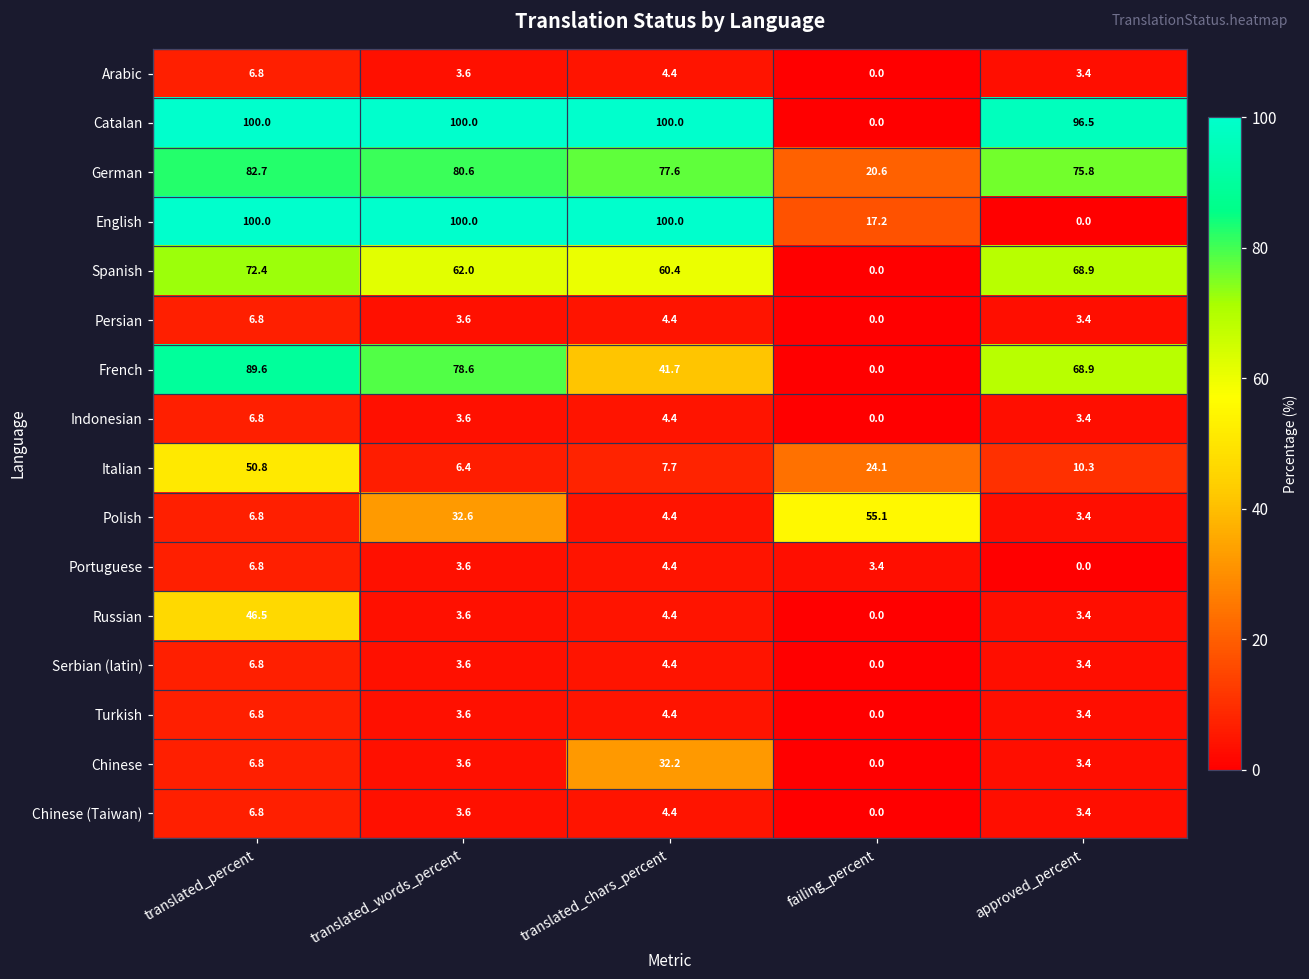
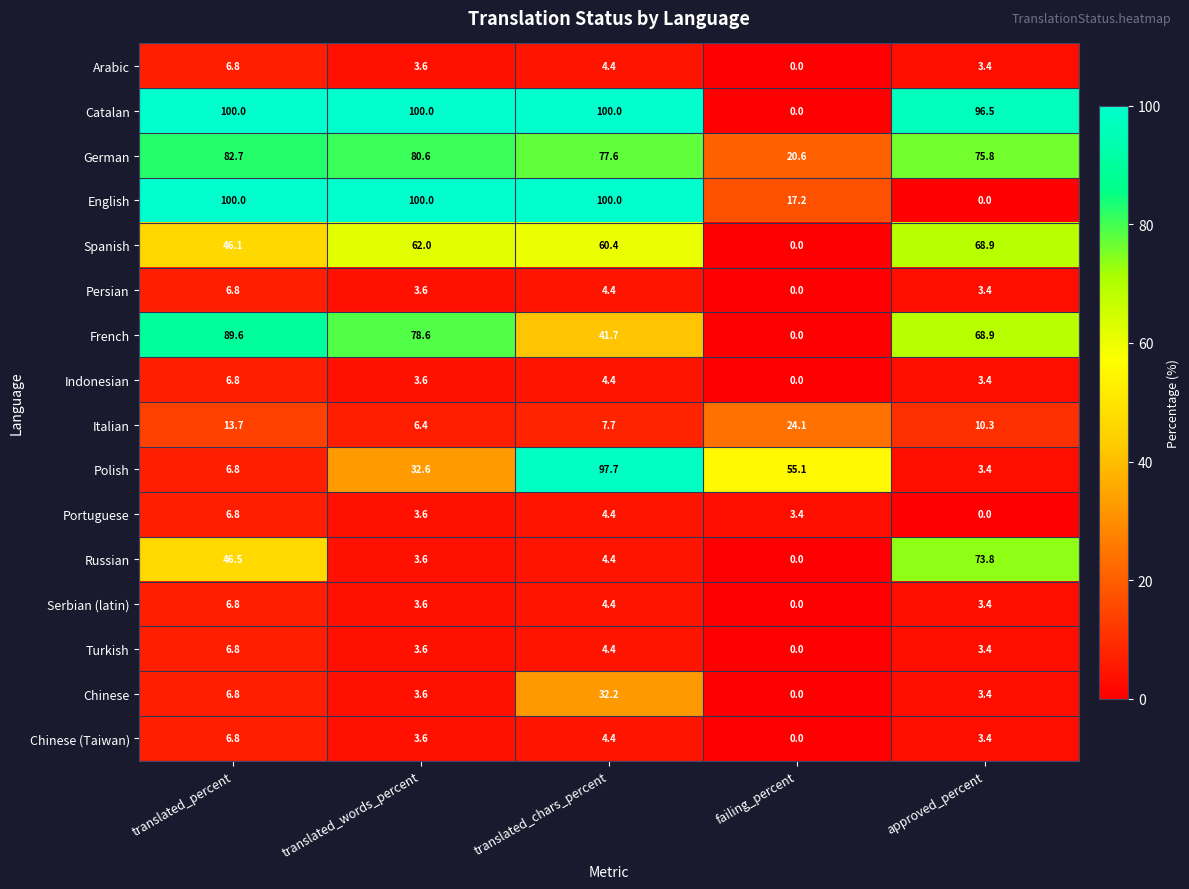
Spanish, translated_percent: 72.4 -> 46.1
Italian, translated_percent: 50.8 -> 13.7
Polish, translated_chars_percent: 4.4 -> 97.7
Russian, approved_percent: 3.4 -> 73.8
